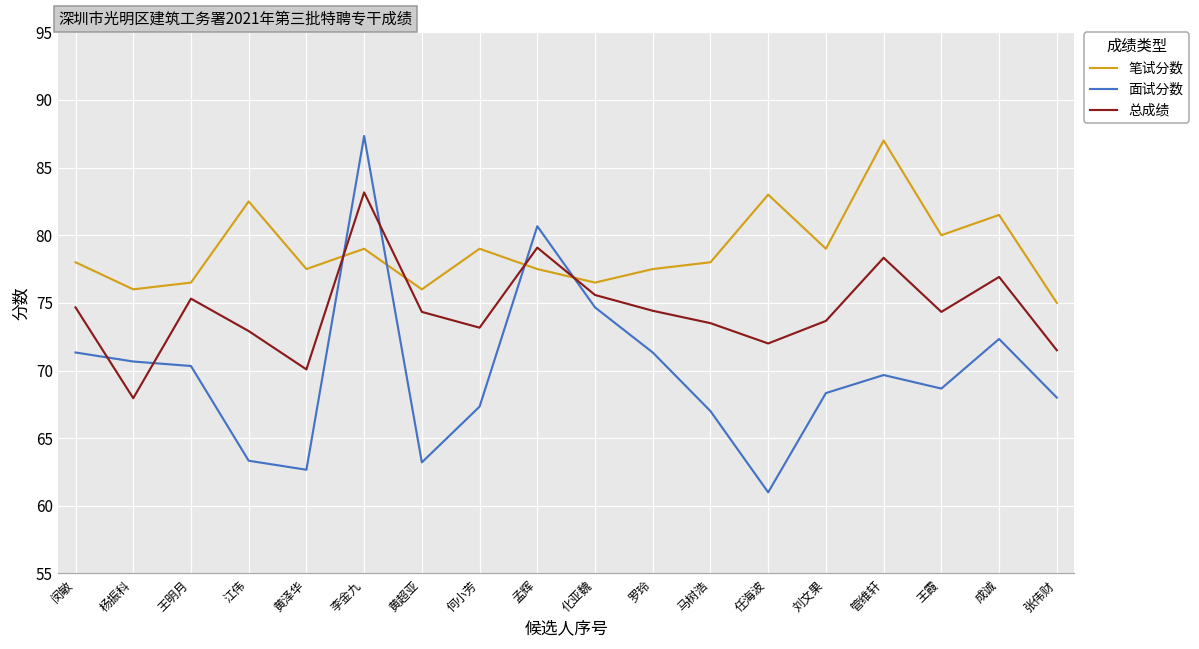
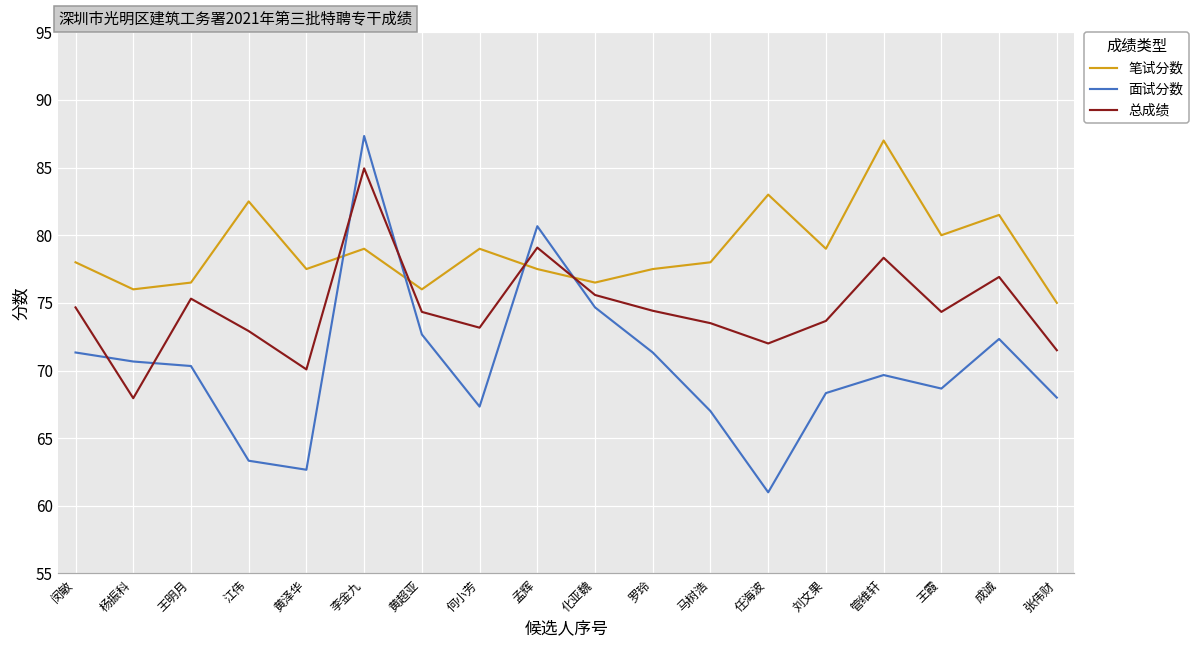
总成绩, 李金九: 83.2 -> 84.9
面试分数, 黄超亚: 63.2 -> 72.7
